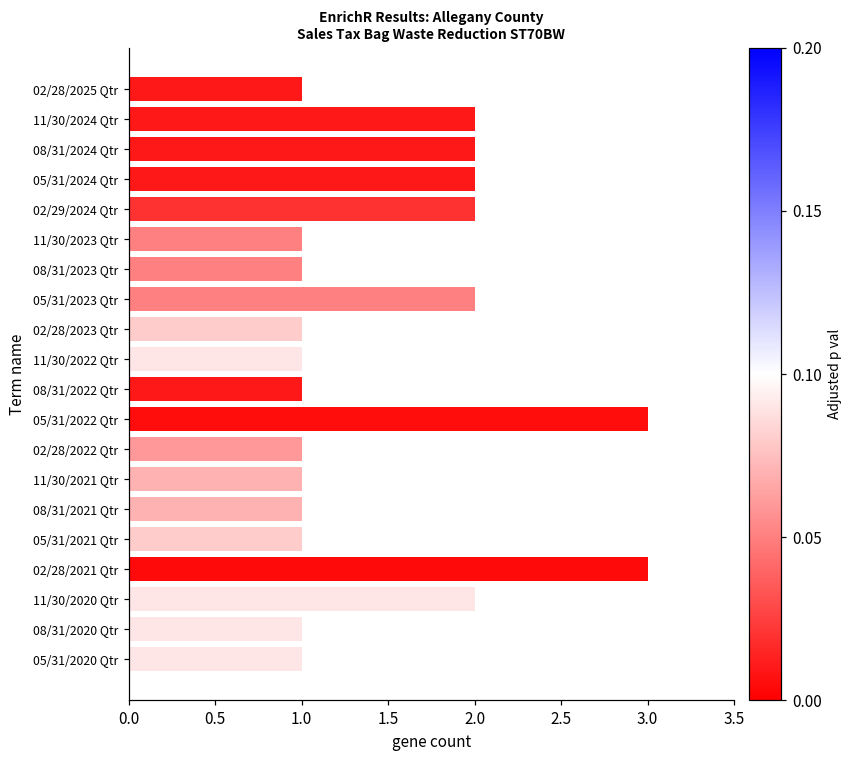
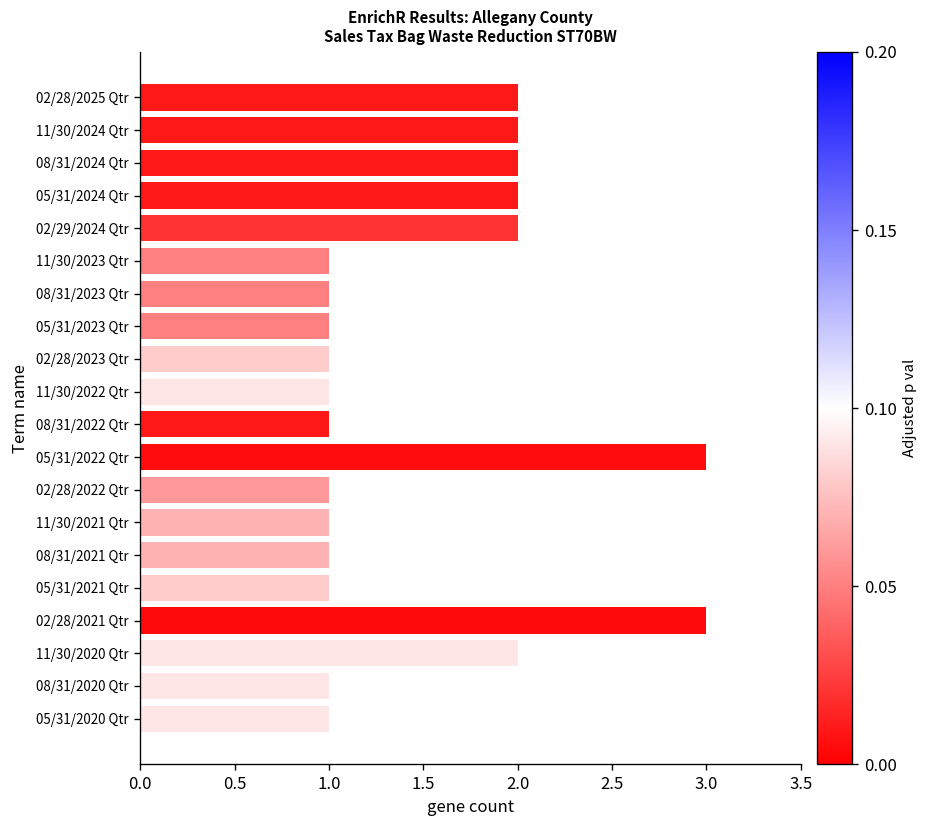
02/28/2025 Qtr: 1 -> 2
05/31/2023 Qtr: 2 -> 1
